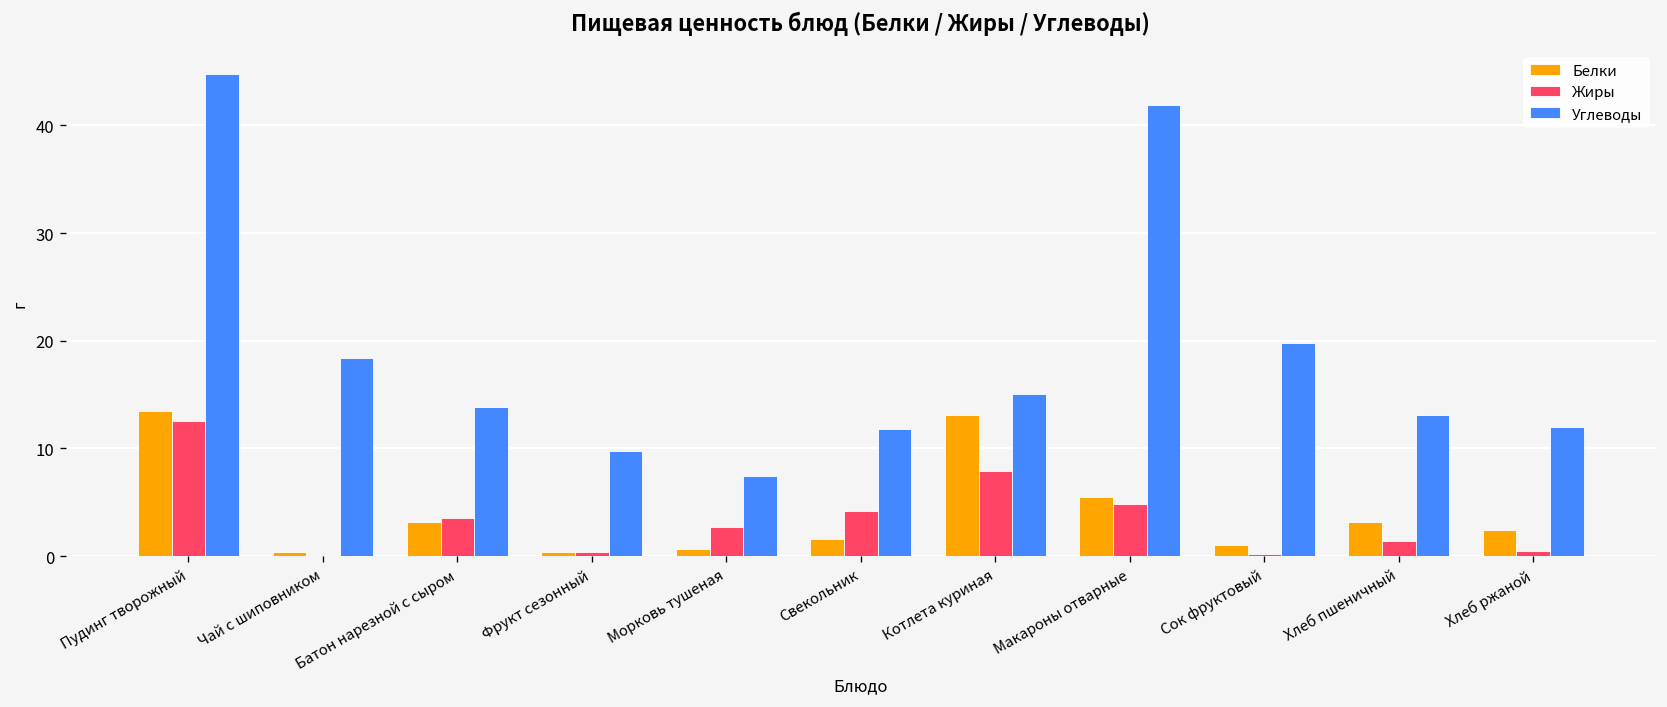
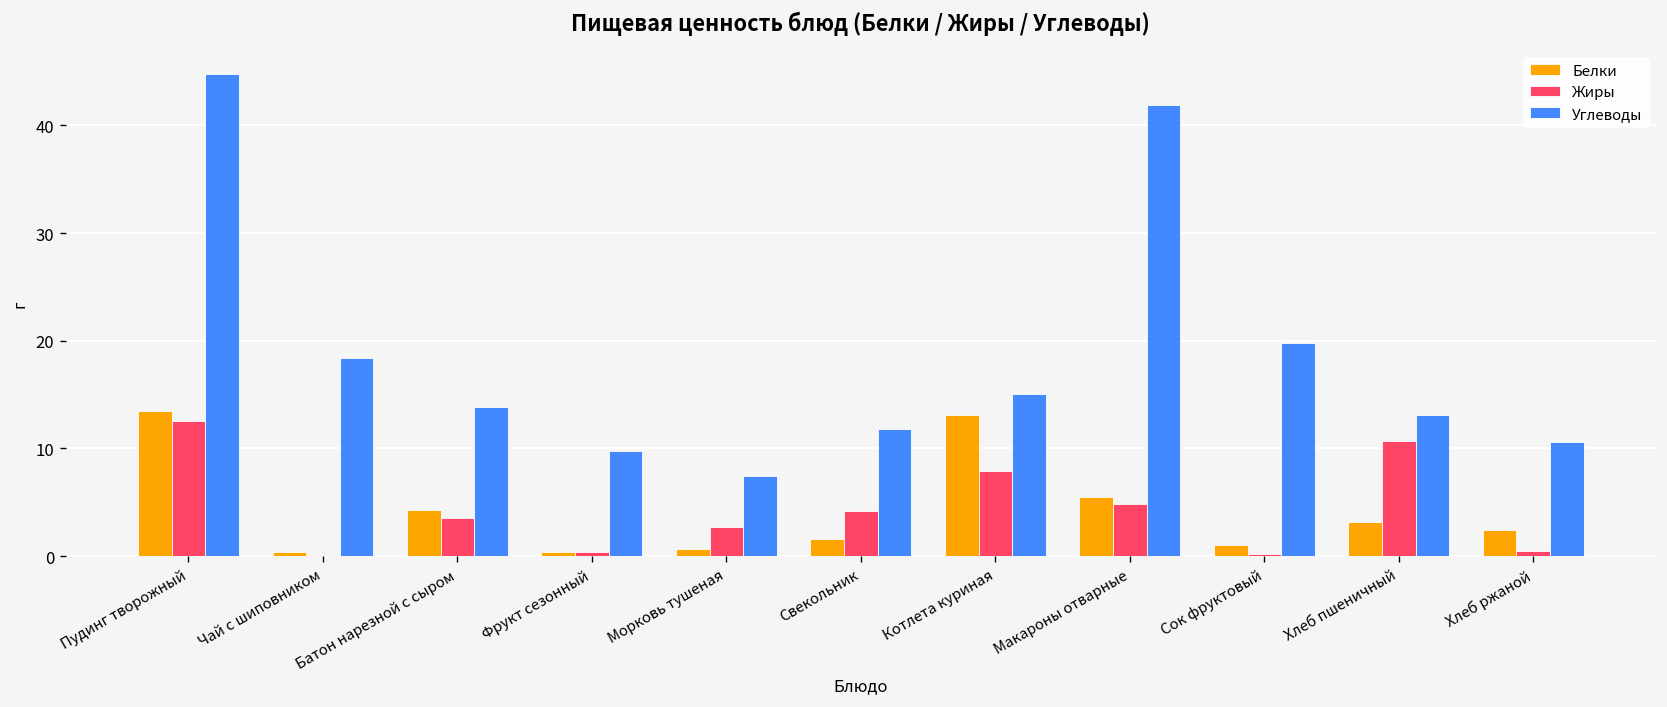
Белки, Батон нарезной с сыром: 3 -> 4
Жиры, Хлеб пшеничный: 1 -> 11
Углеводы, Хлеб ржаной: 12 -> 11
